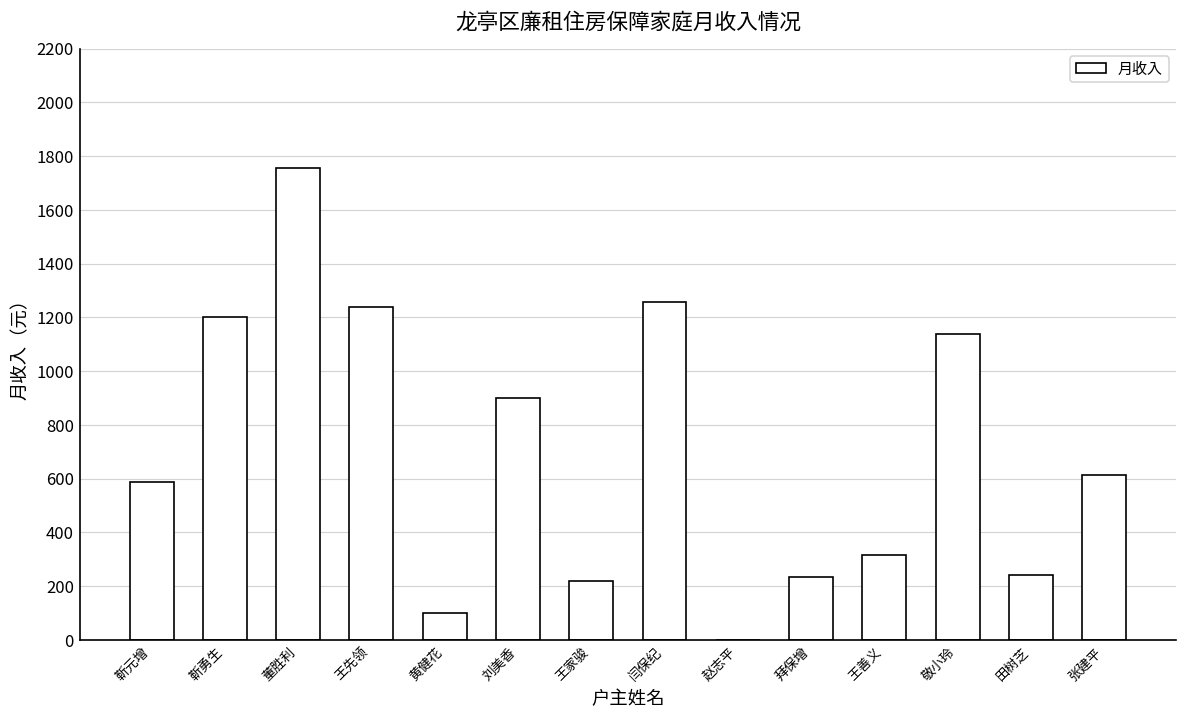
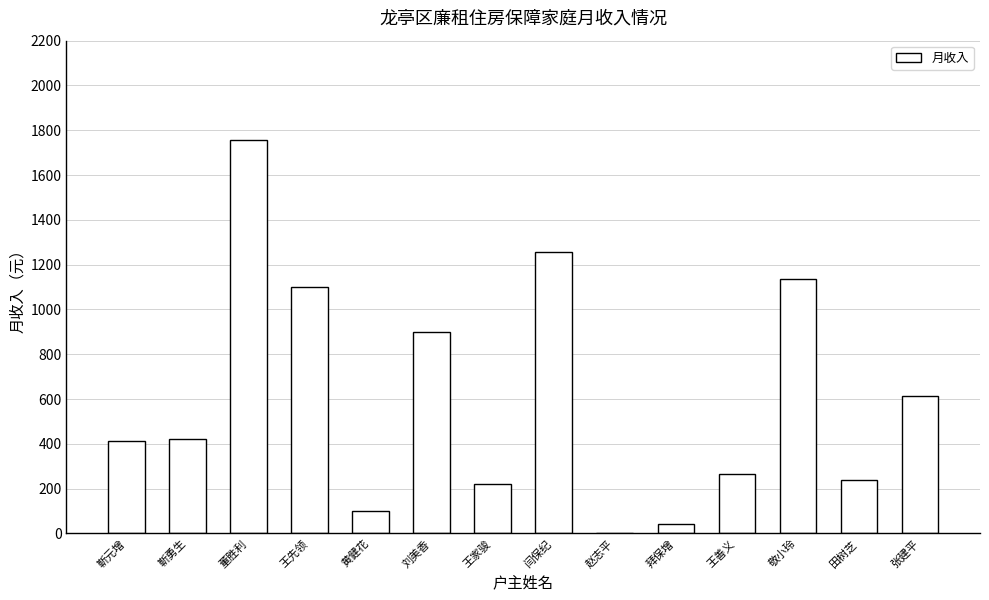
靳元增: 590 -> 410
靳勇生: 1200 -> 420
王先领: 1240 -> 1100
拜保增: 240 -> 40
王善义: 320 -> 260
